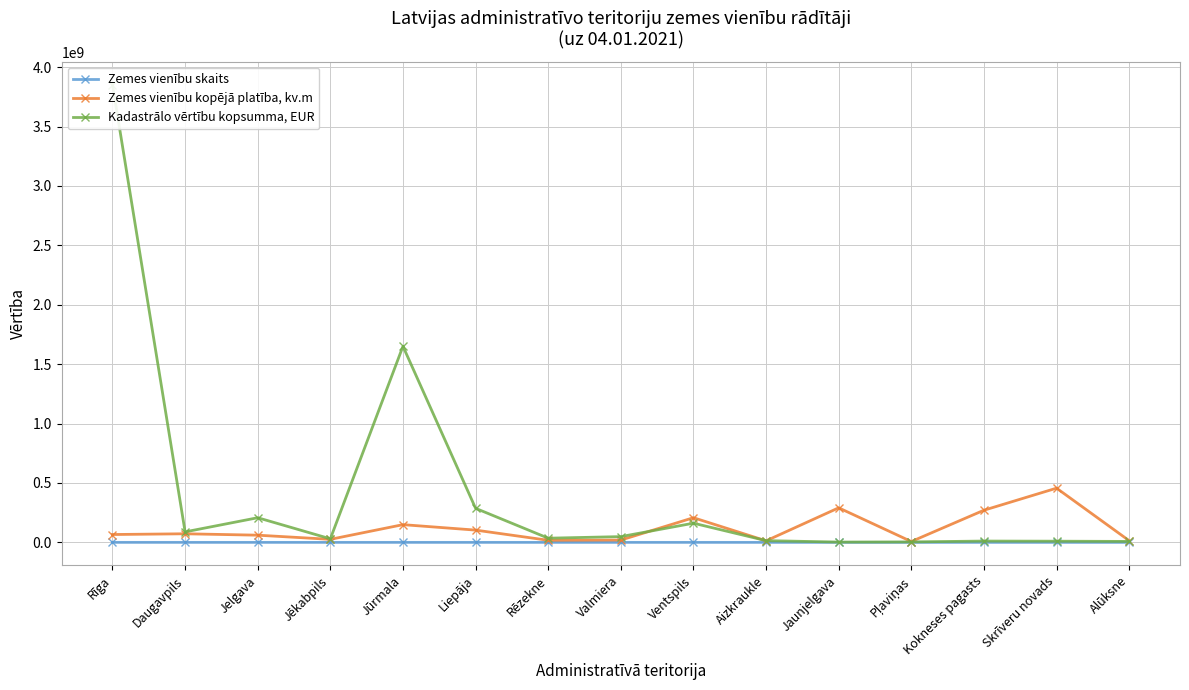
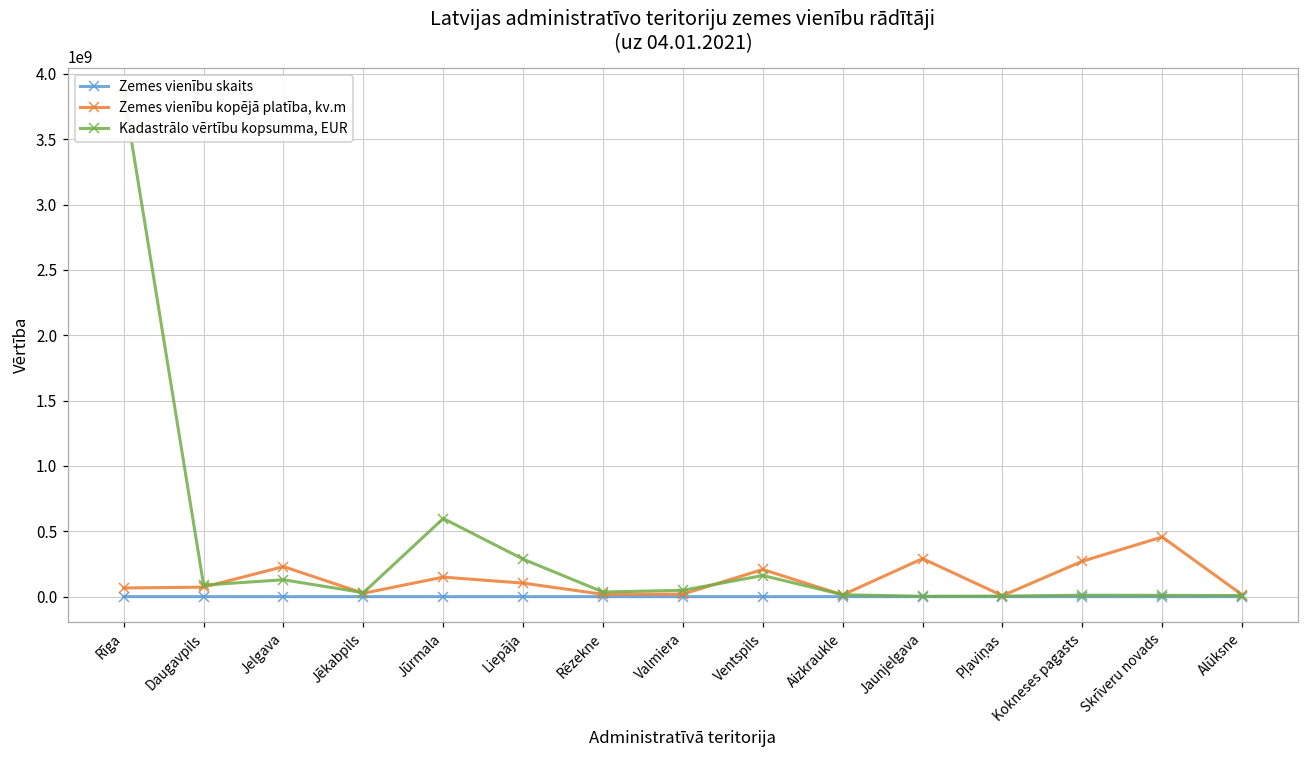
Zemes vienību kopējā platība, kv.m, Jelgava: 60000000 -> 230000000
Kadastrālo vērtību kopsumma, EUR, Jelgava: 210000000 -> 130000000
Kadastrālo vērtību kopsumma, EUR, Jūrmala: 1650000000 -> 600000000
